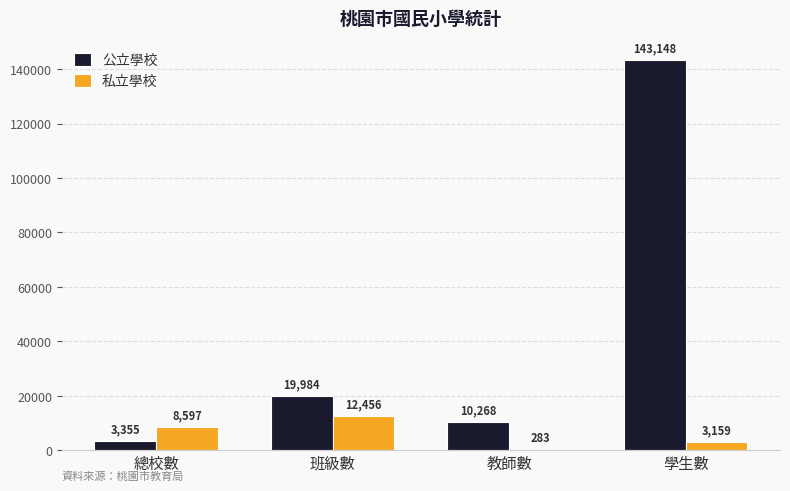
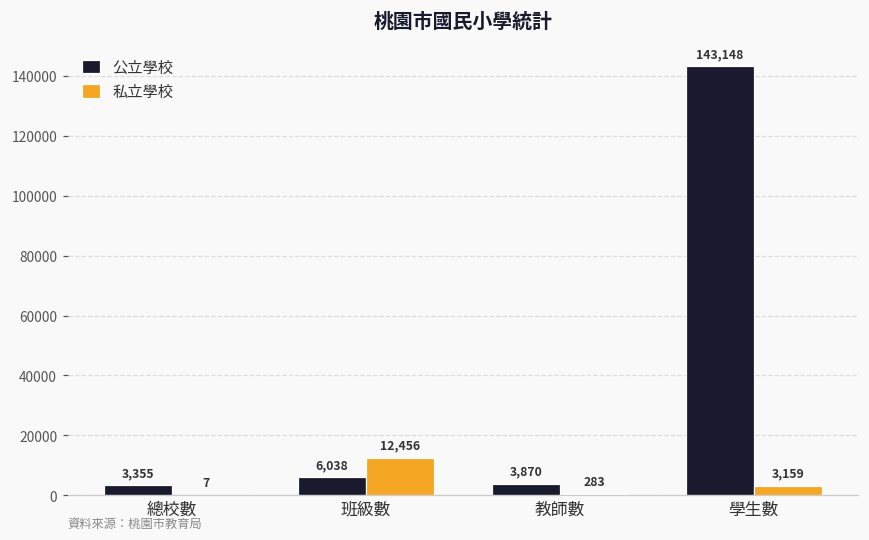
私立學校, 總校數: 8,597 -> 7
公立學校, 班級數: 19,984 -> 6,038
公立學校, 教師數: 10,268 -> 3,870
